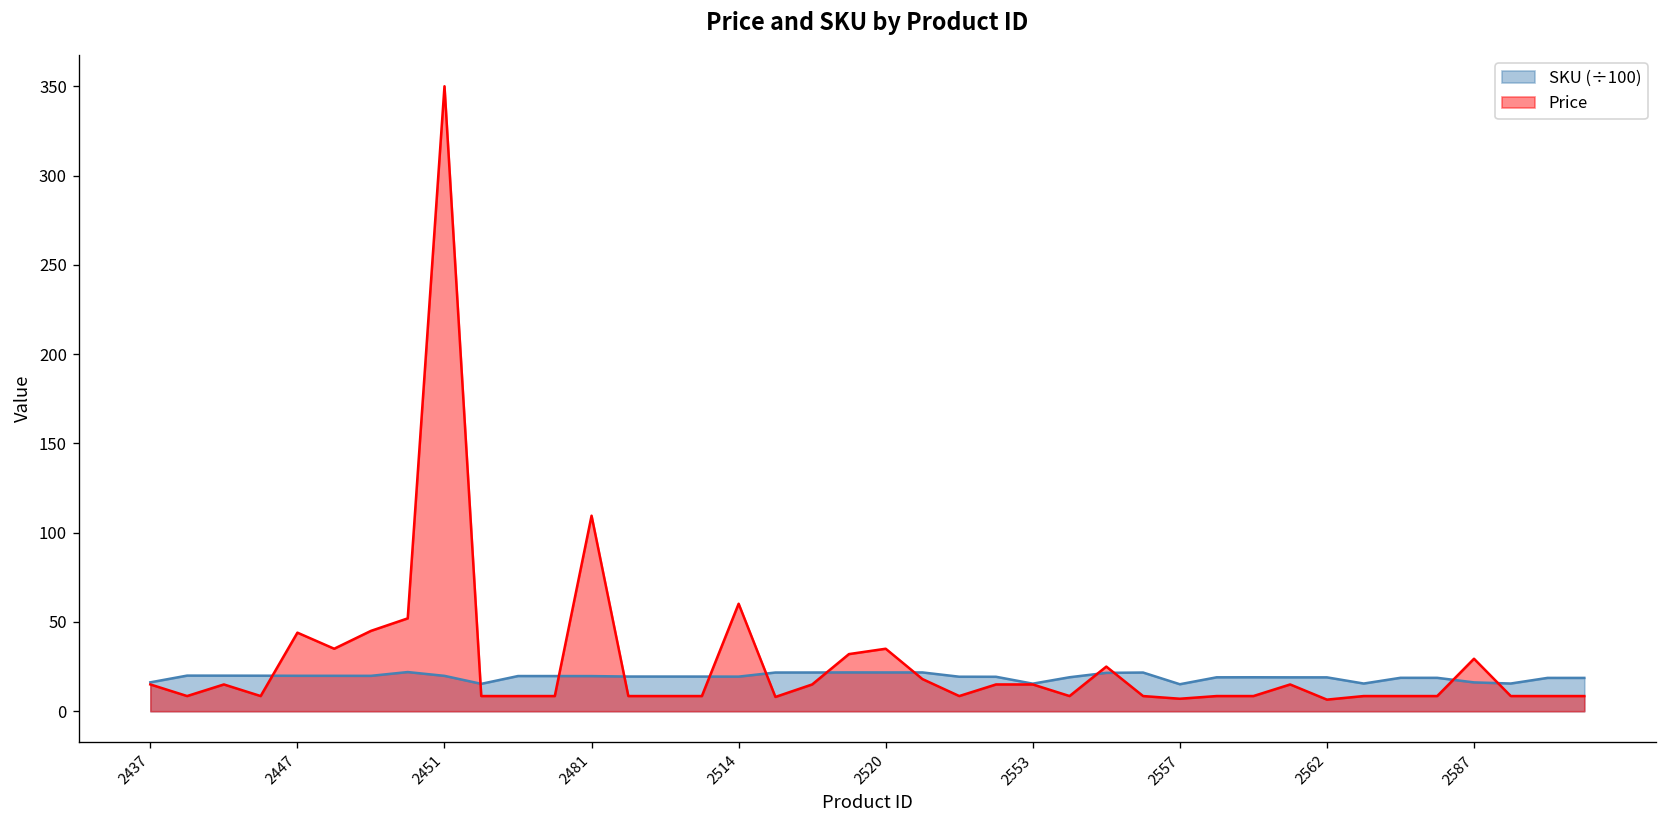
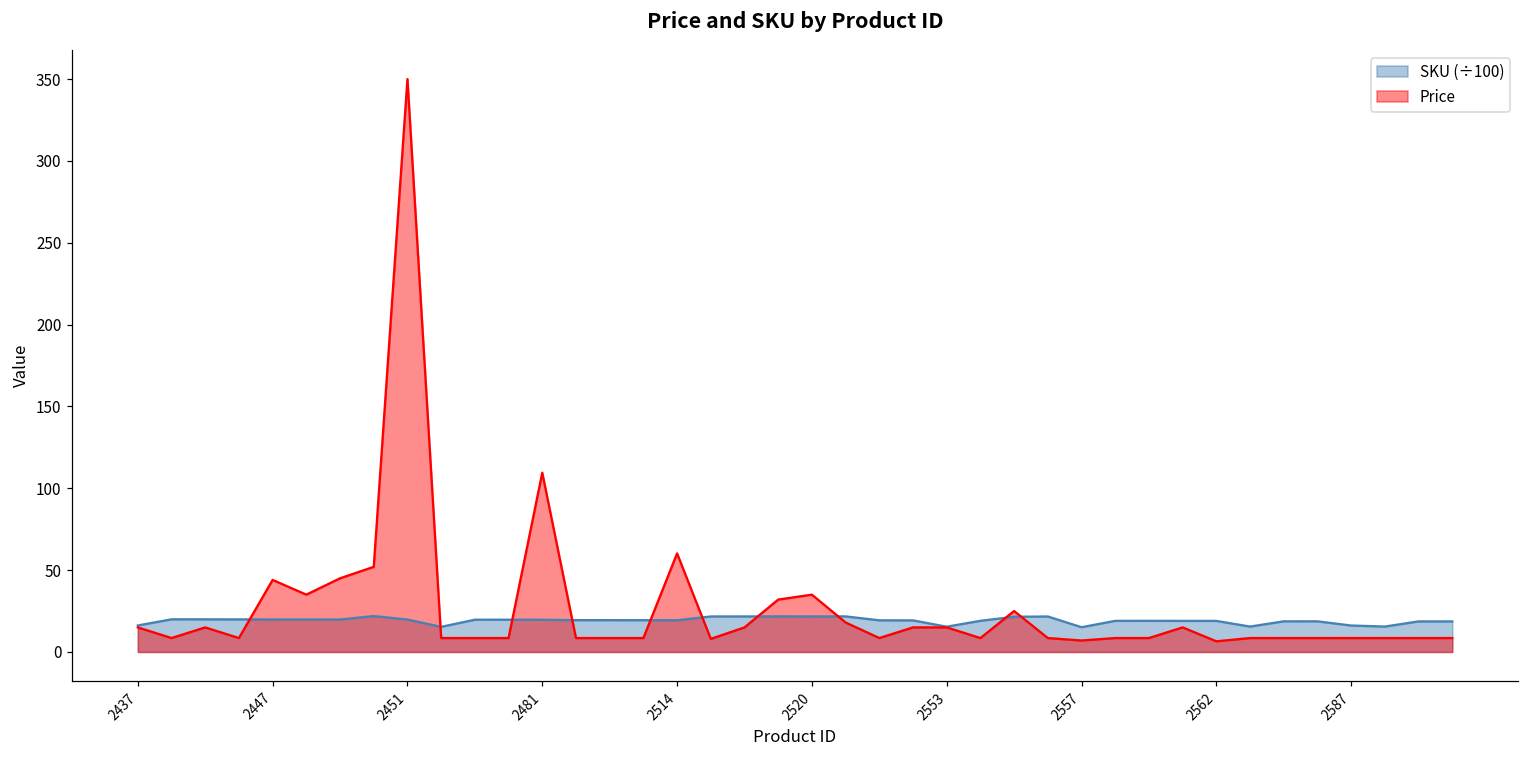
Price, 2587: 29 -> 9
